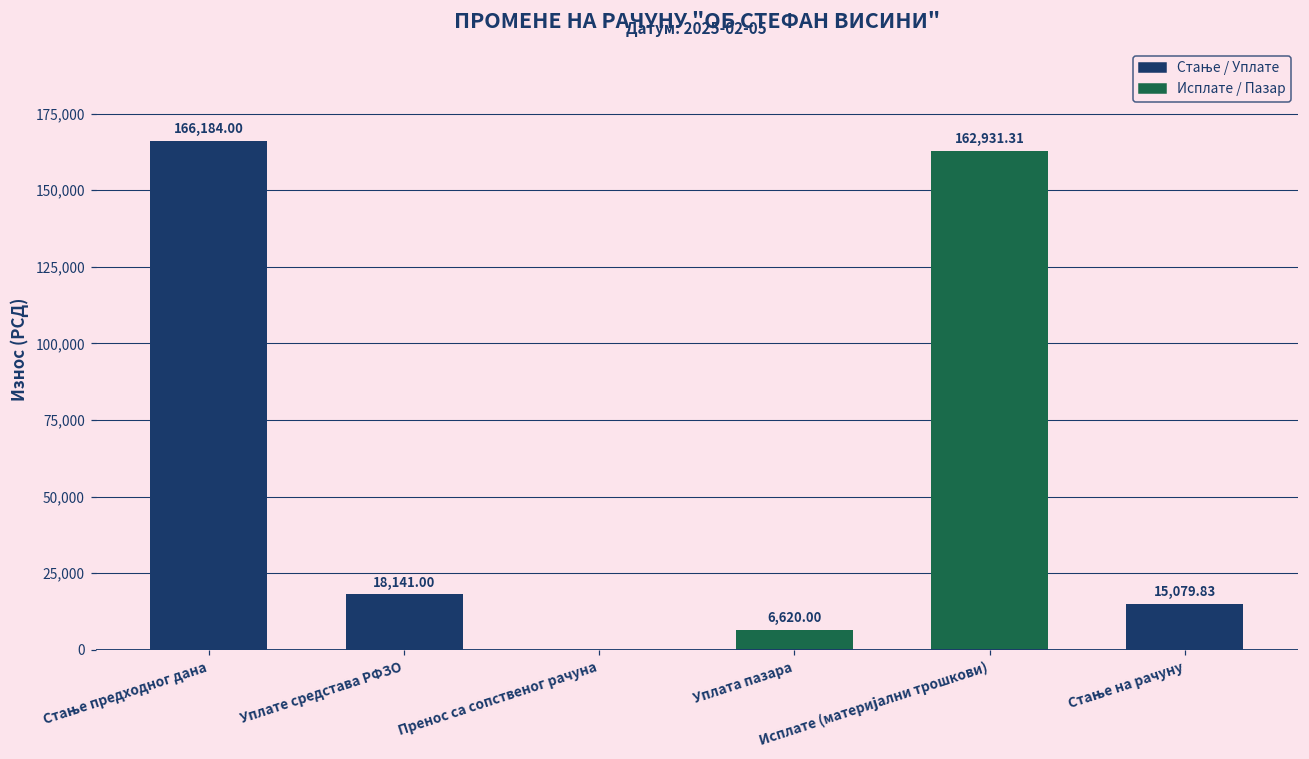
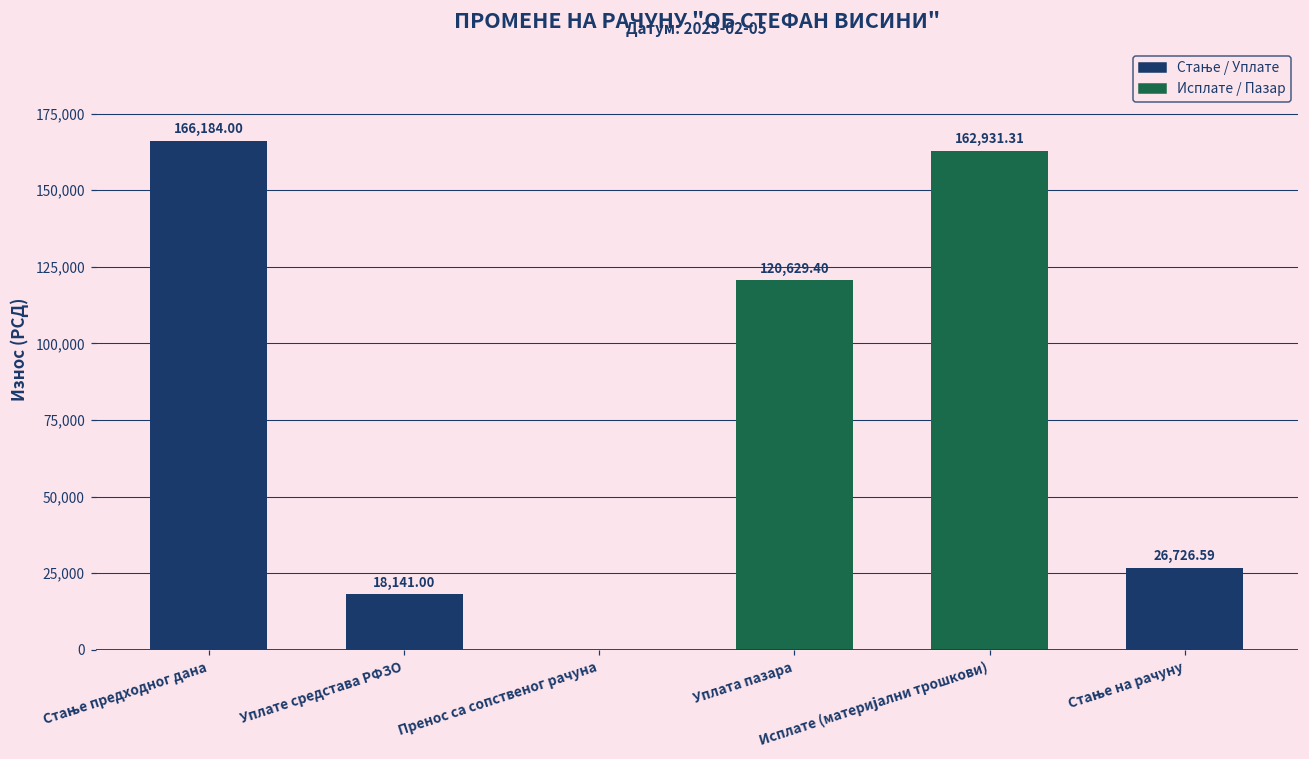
Уплата пазара: 6,620.00 -> 120,629.40
Стање на рачуну: 15,079.83 -> 26,726.59
